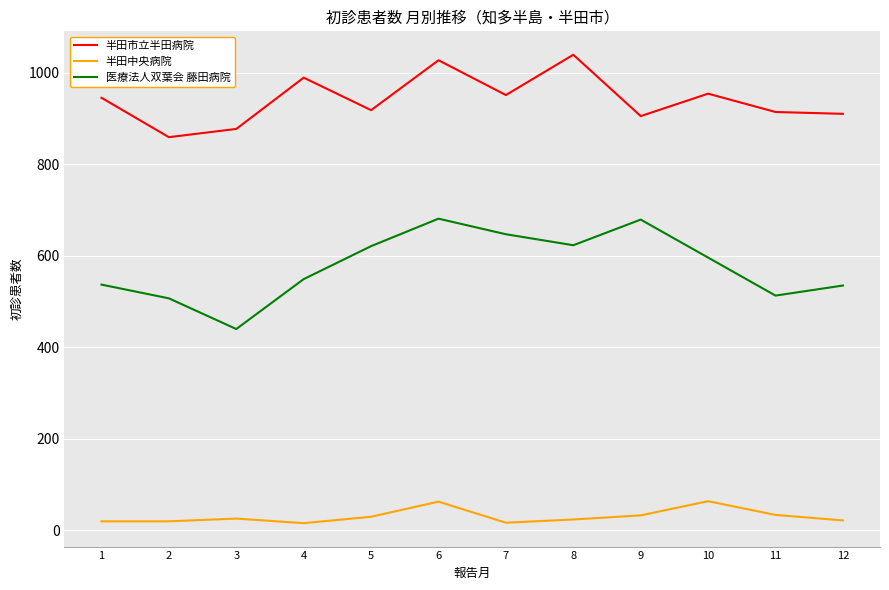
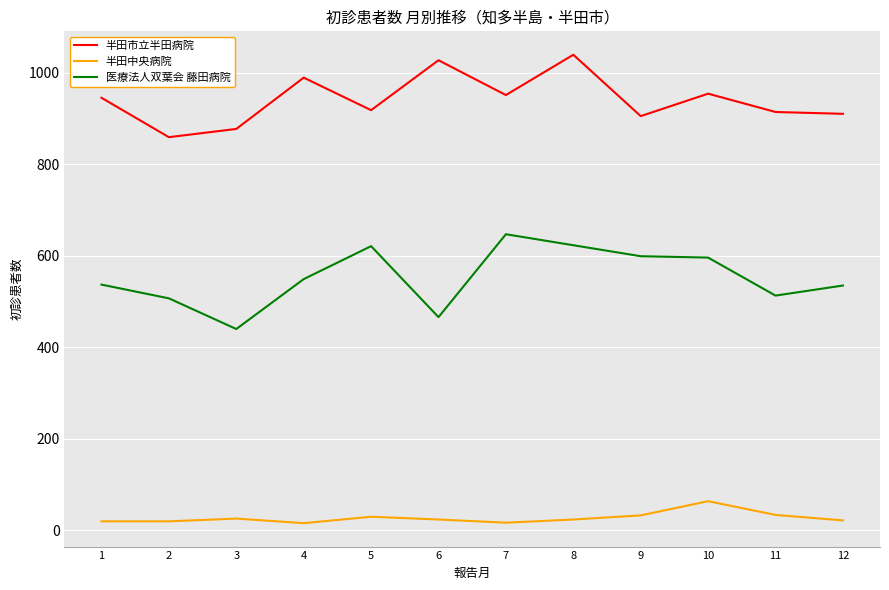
半田中央病院, 6: 60 -> 20
医療法人双葉会 藤田病院, 6: 680 -> 470
医療法人双葉会 藤田病院, 9: 680 -> 600
